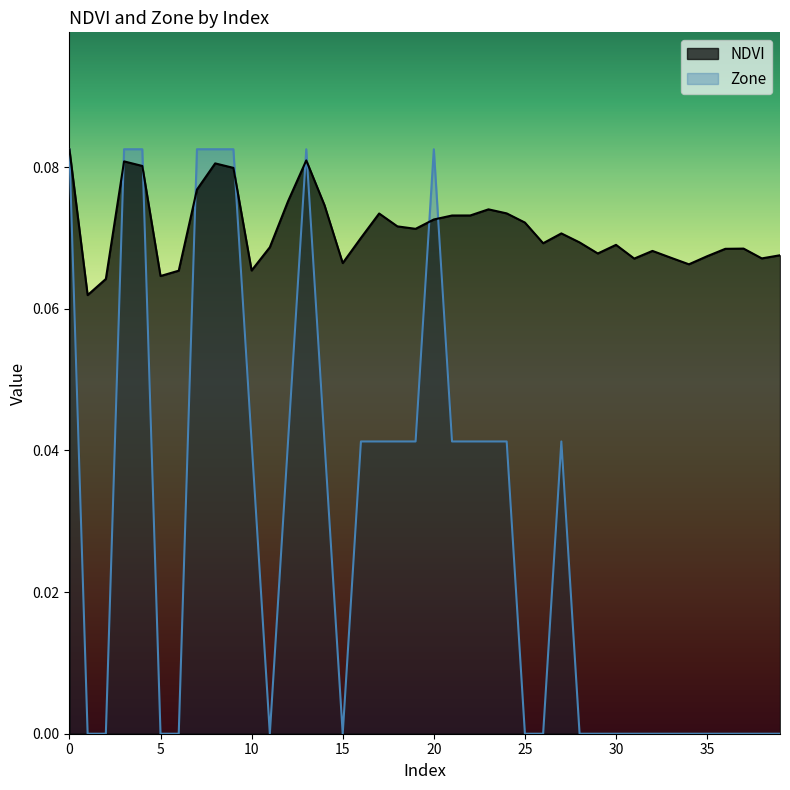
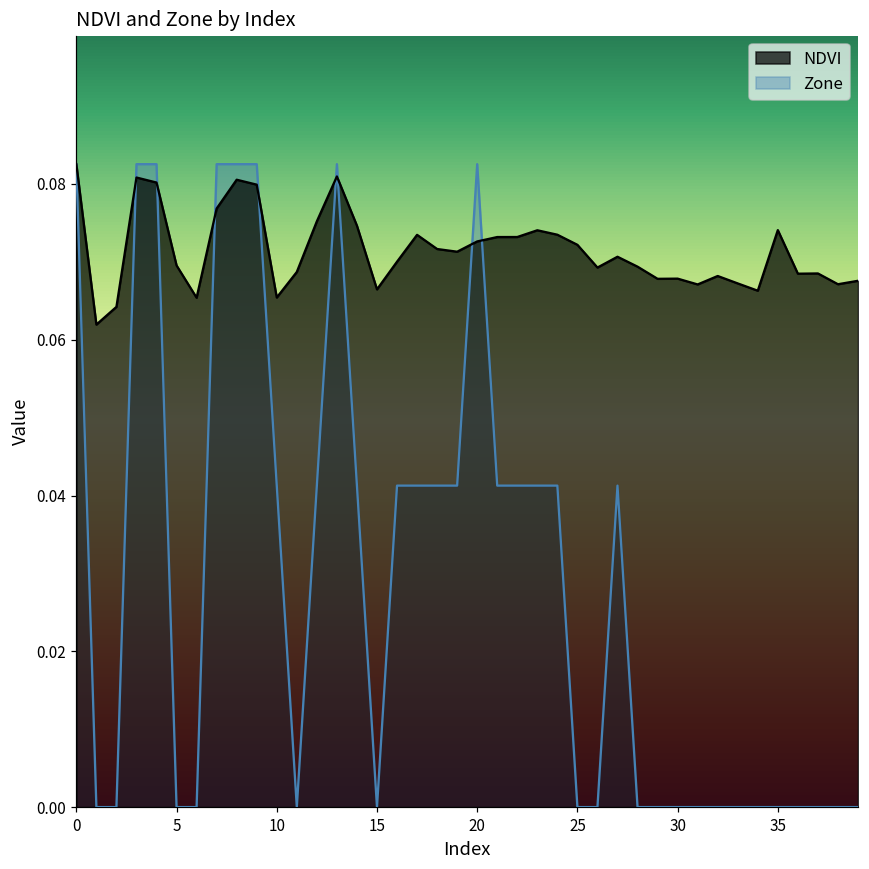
NDVI, 5: 0.065 -> 0.070
NDVI, 30: 0.069 -> 0.068
NDVI, 35: 0.067 -> 0.074
